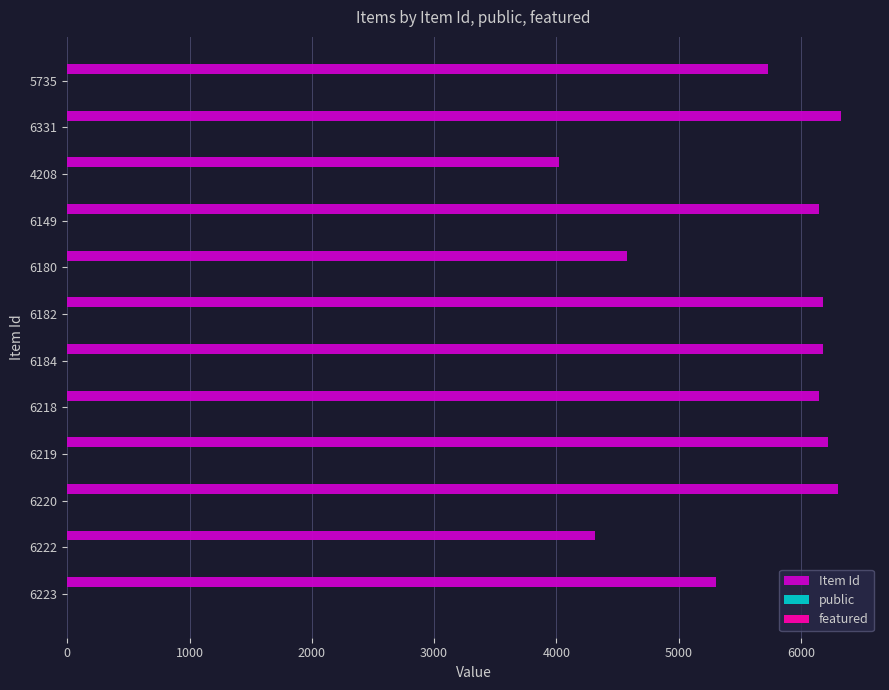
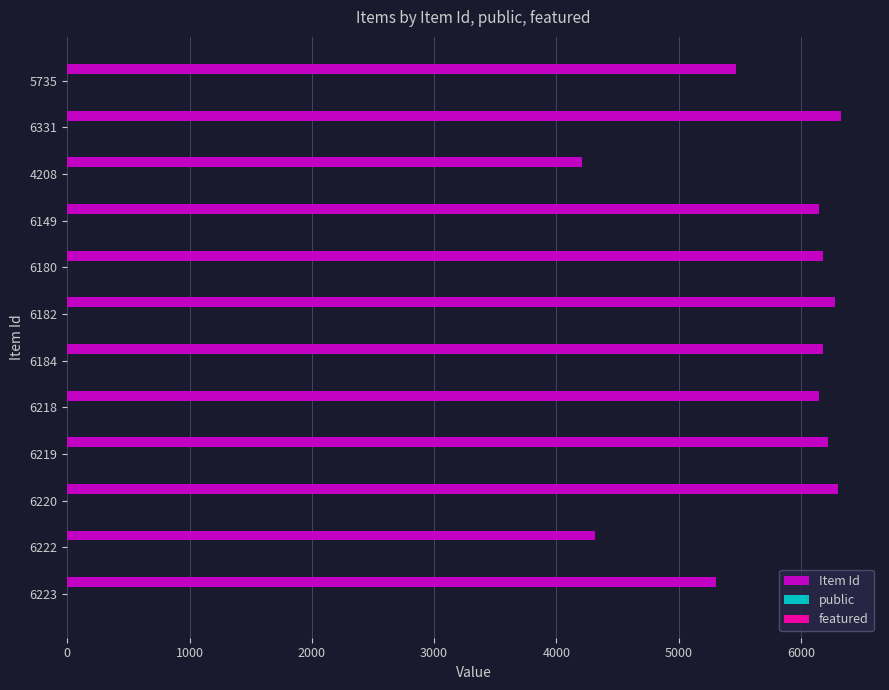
Item Id, 5735: 5740 -> 5470
Item Id, 4208: 4020 -> 4210
Item Id, 6180: 4580 -> 6180
Item Id, 6182: 6180 -> 6280
